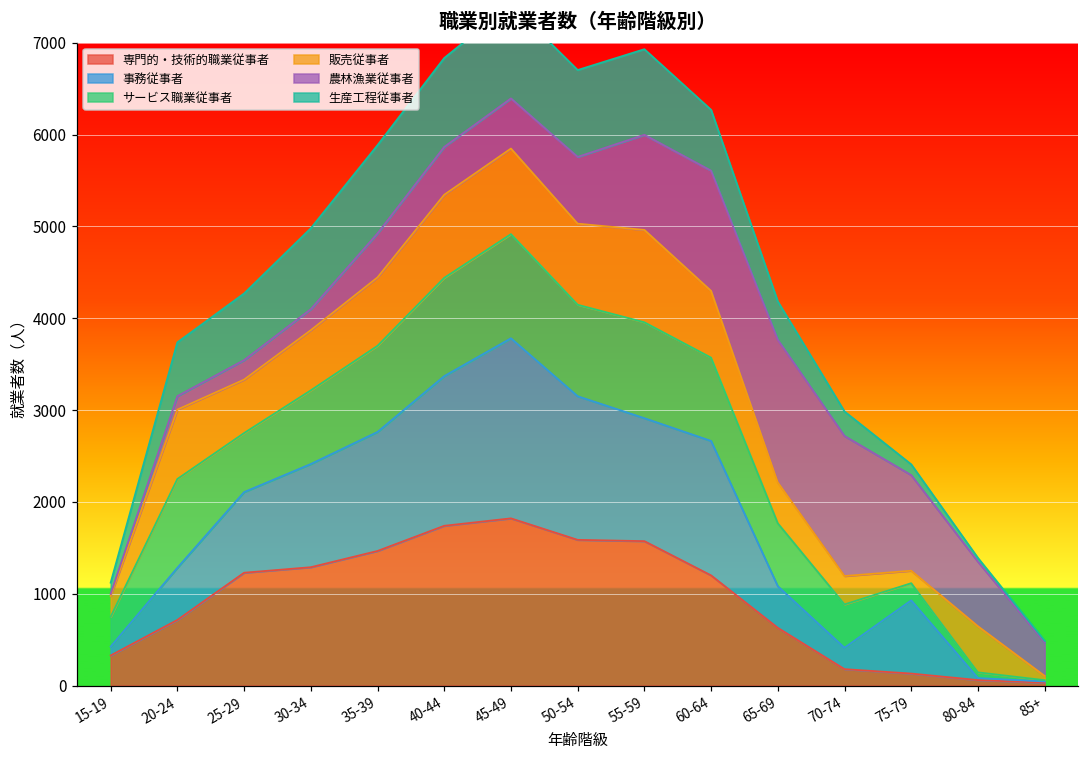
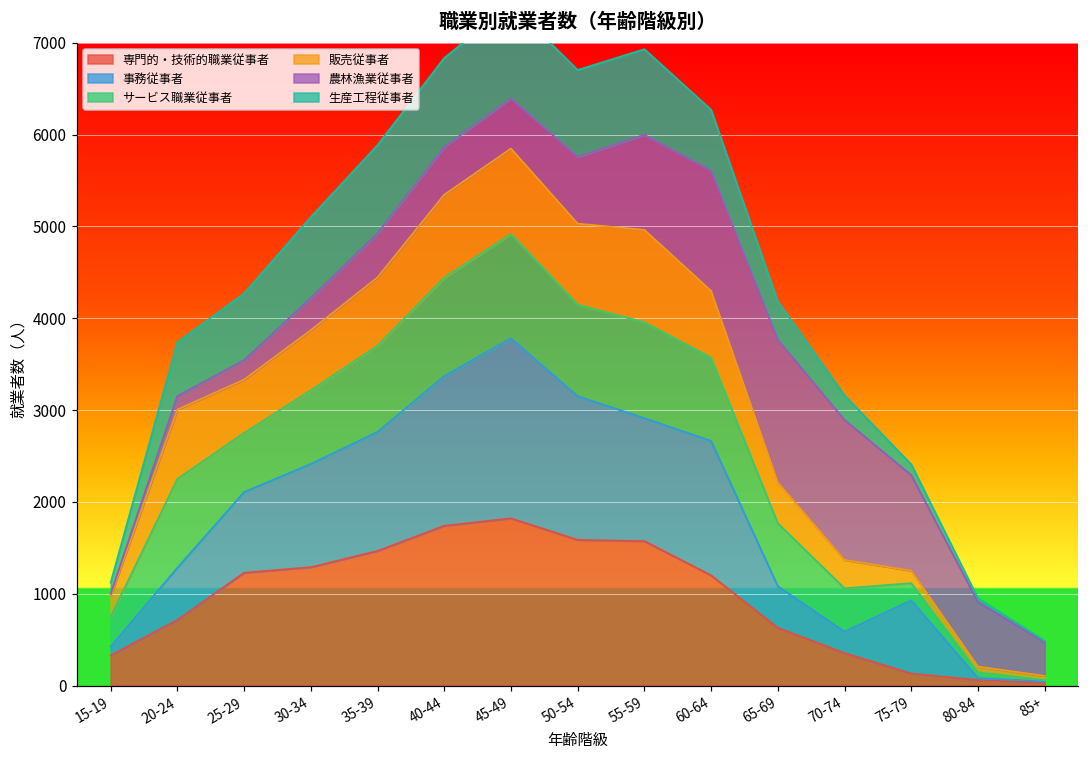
農林漁業従事者, 30-34: 200 -> 400
専門的・技術的職業従事者, 70-74: 200 -> 400
販売従事者, 80-84: 500 -> 100
